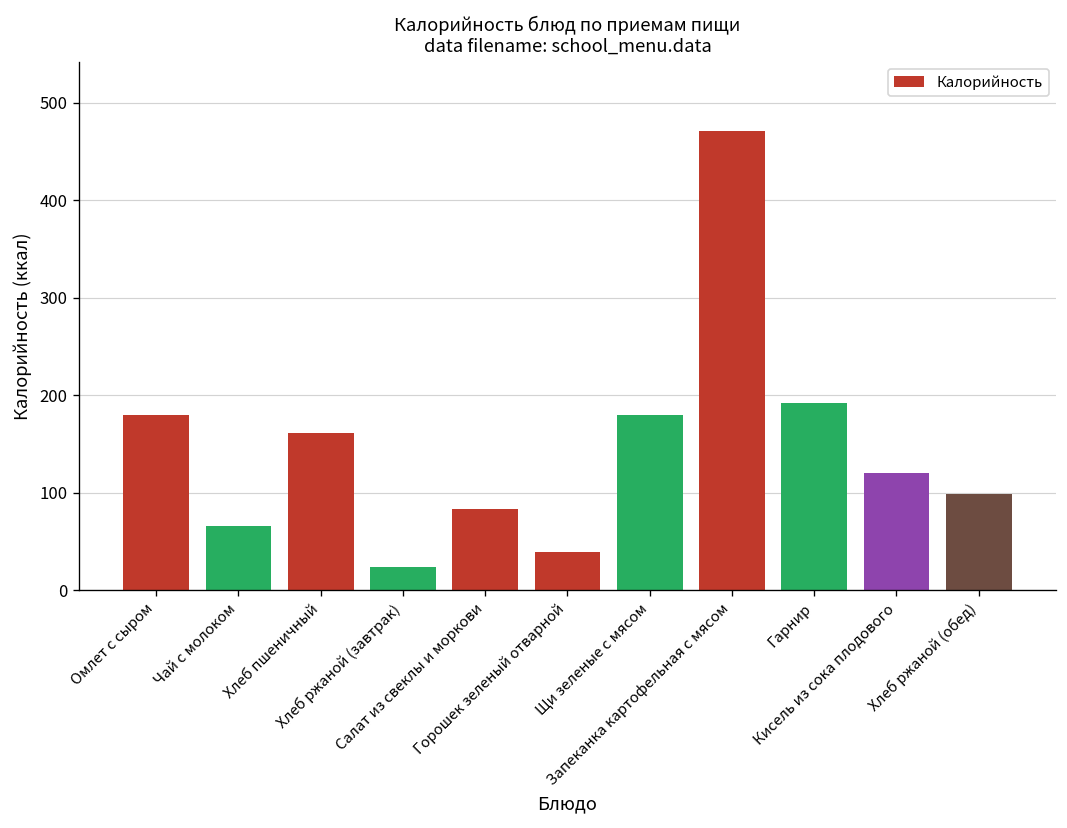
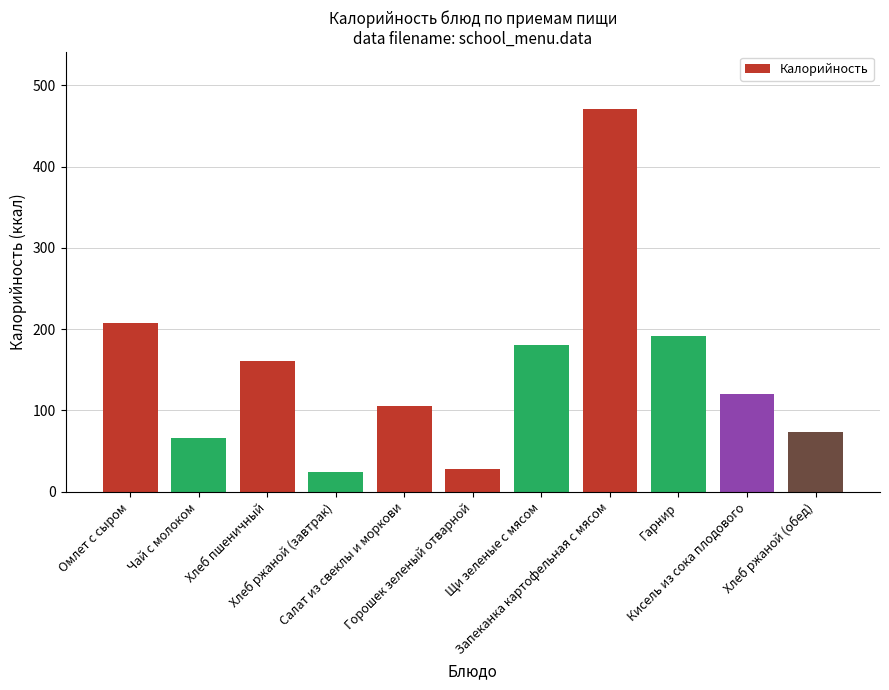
Омлет с сыром: 180 -> 210
Салат из свеклы и моркови: 80 -> 110
Горошек зеленый отварной: 40 -> 30
Хлеб ржаной (обед): 100 -> 70
